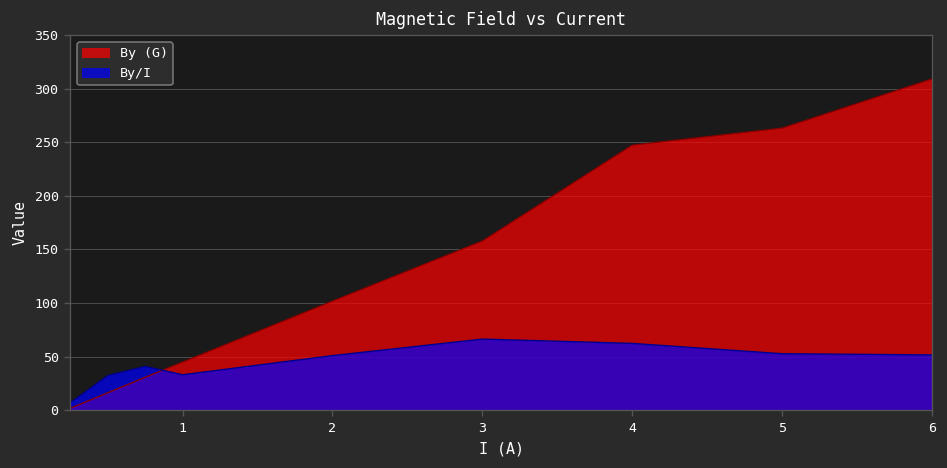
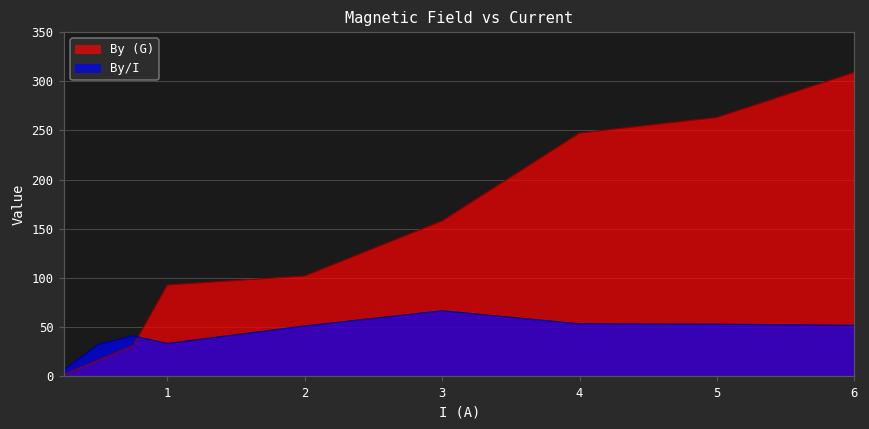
By (G), 1: 40 -> 90
By/I, 4: 60 -> 50
